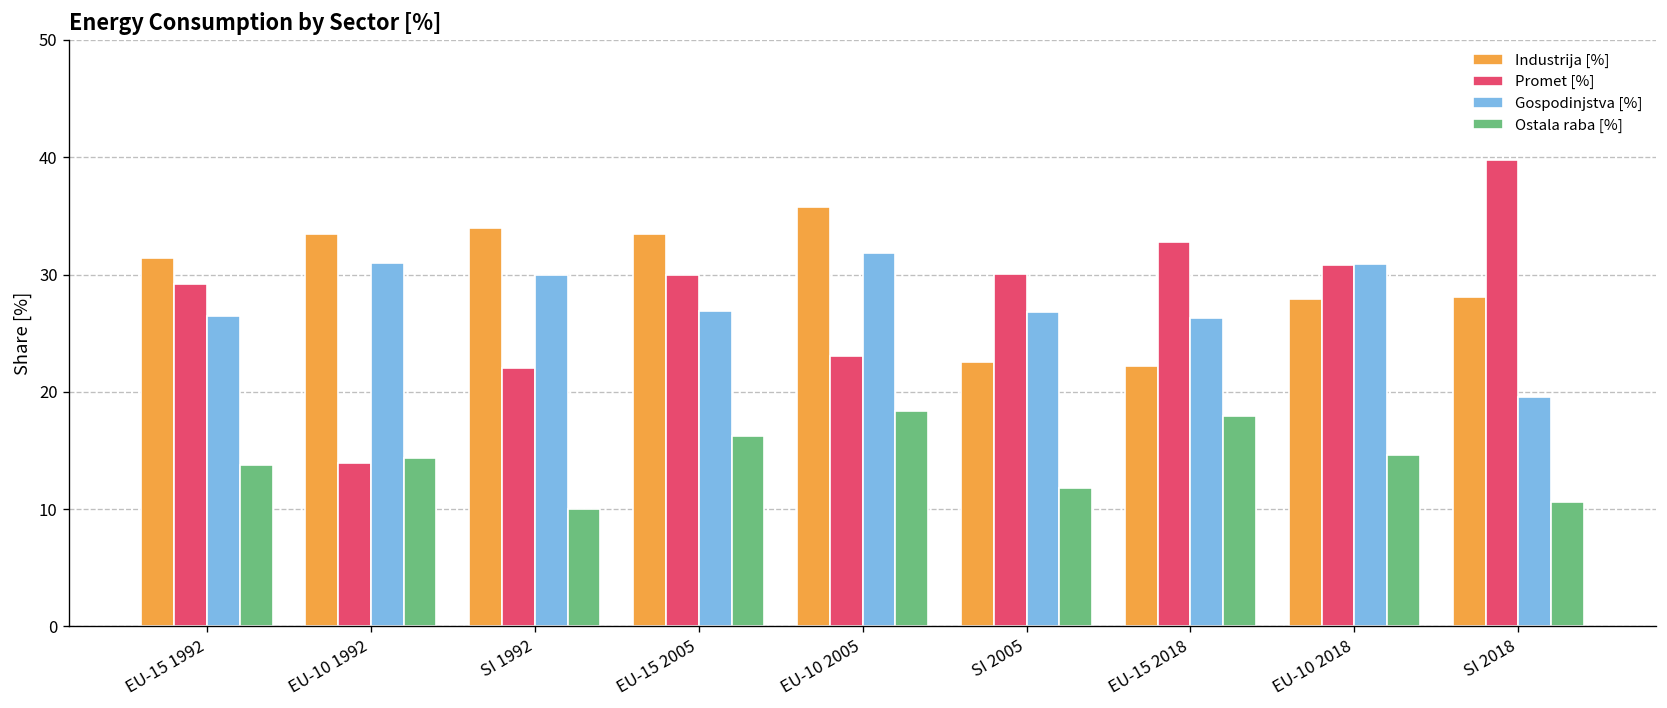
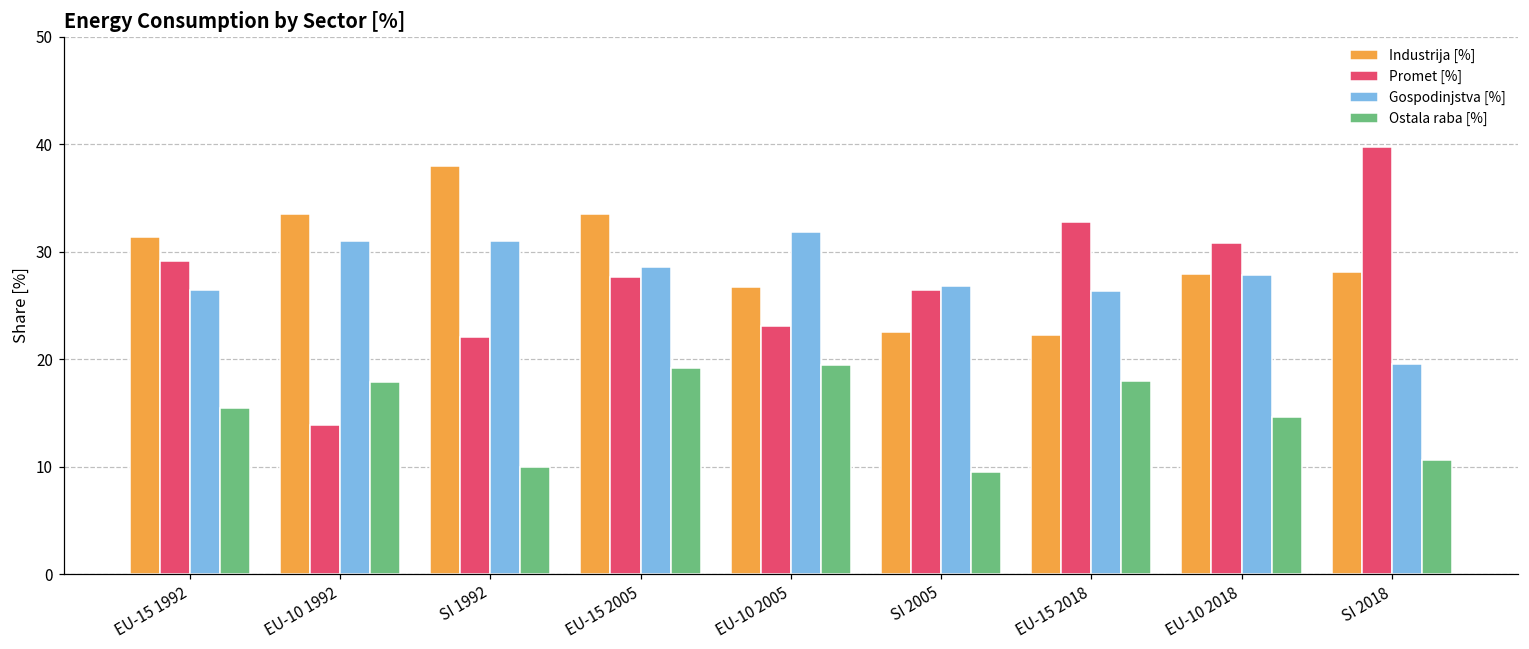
Ostala raba [%], EU-15 1992: 14 -> 15
Ostala raba [%], EU-10 1992: 14 -> 18
Industrija [%], SI 1992: 34 -> 38
Gospodinjstva [%], SI 1992: 30 -> 31
Promet [%], EU-15 2005: 30 -> 28
Gospodinjstva [%], EU-15 2005: 27 -> 29
Ostala raba [%], EU-15 2005: 16 -> 19
Industrija [%], EU-10 2005: 36 -> 27
Ostala raba [%], EU-10 2005: 18 -> 19
Promet [%], SI 2005: 30 -> 26
Ostala raba [%], SI 2005: 12 -> 10
Gospodinjstva [%], EU-10 2018: 31 -> 28
